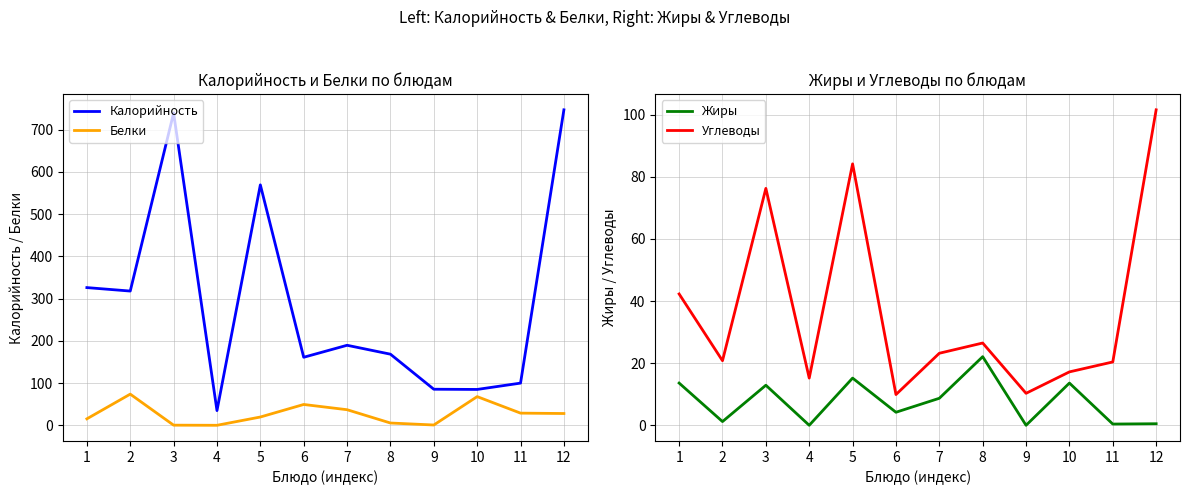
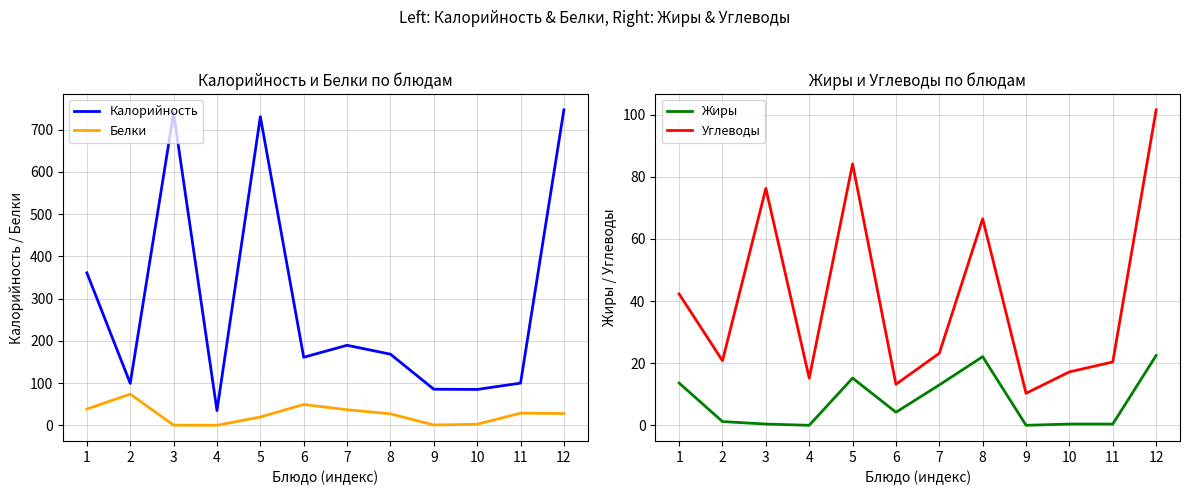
Калорийность и Белки по блюдам, Калорийность, 1: 330 -> 360
Калорийность и Белки по блюдам, Белки, 1: 20 -> 40
Калорийность и Белки по блюдам, Калорийность, 2: 320 -> 100
Калорийность и Белки по блюдам, Калорийность, 5: 570 -> 730
Калорийность и Белки по блюдам, Белки, 8: 10 -> 30
Калорийность и Белки по блюдам, Белки, 10: 70 -> 0
Жиры и Углеводы по блюдам, Жиры, 3: 13 -> 0
Жиры и Углеводы по блюдам, Углеводы, 6: 10 -> 13
Жиры и Углеводы по блюдам, Жиры, 7: 9 -> 13
Жиры и Углеводы по блюдам, Углеводы, 8: 27 -> 67
Жиры и Углеводы по блюдам, Жиры, 10: 14 -> 0
Жиры и Углеводы по блюдам, Жиры, 12: 1 -> 23
